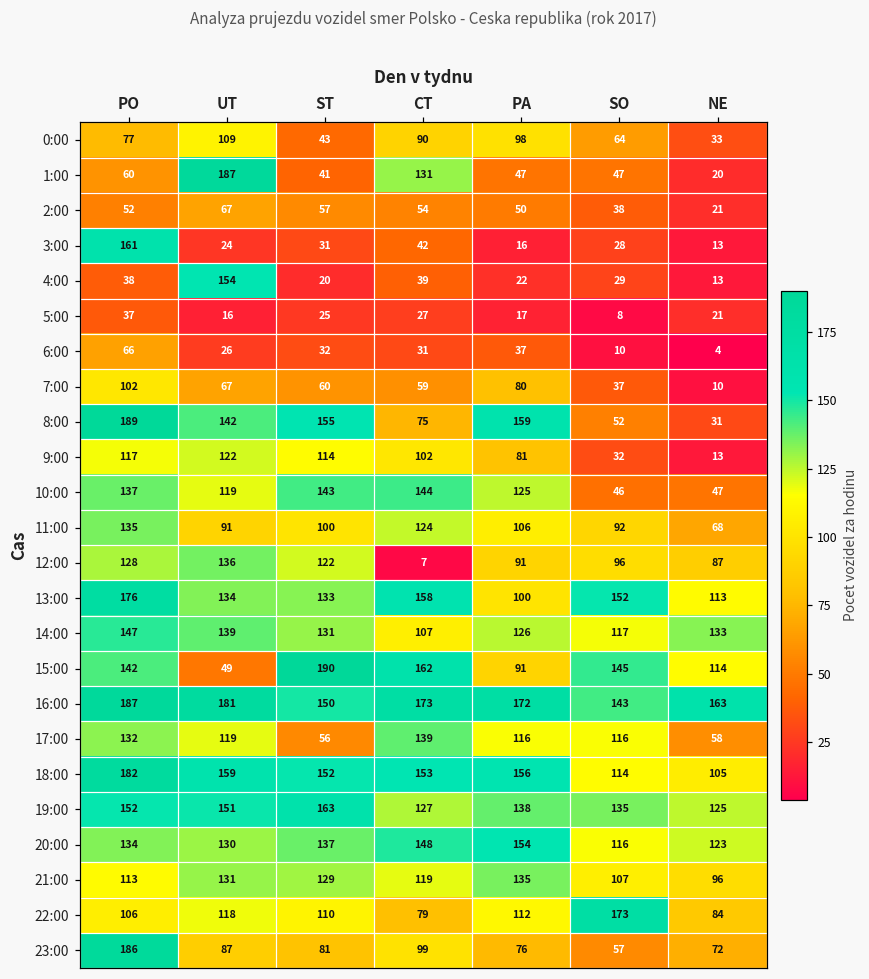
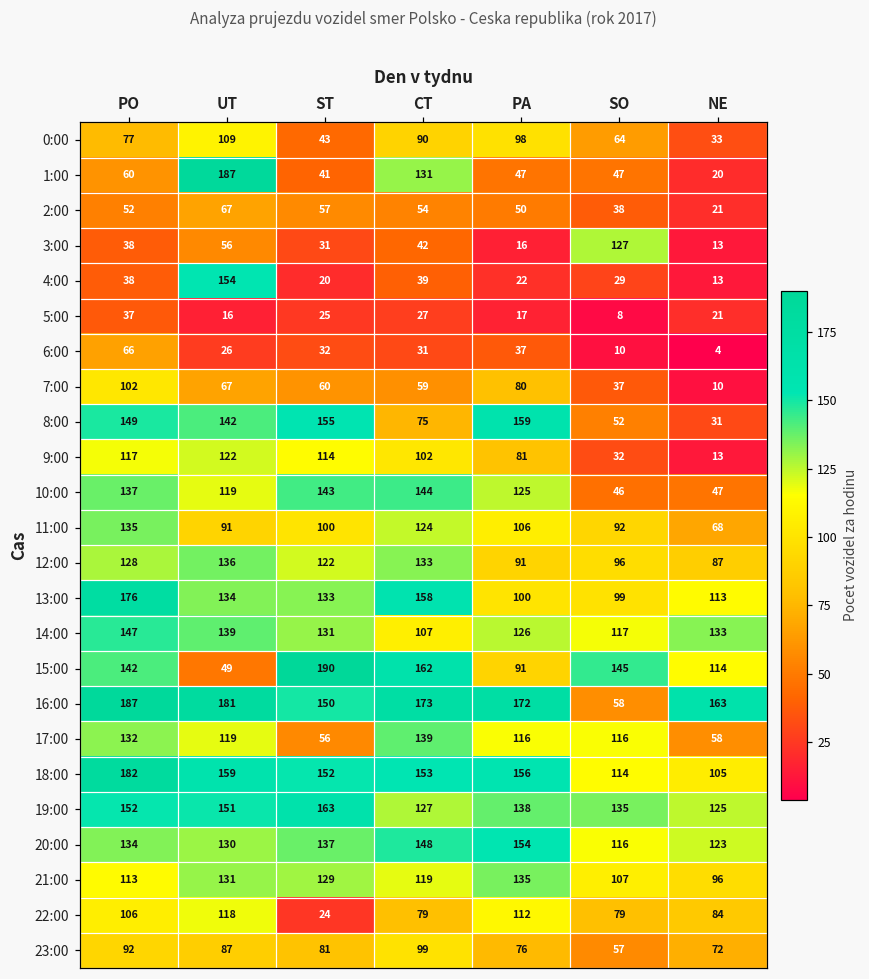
3:00, PO: 161 -> 38
3:00, UT: 24 -> 56
3:00, SO: 28 -> 127
8:00, PO: 189 -> 149
12:00, CT: 7 -> 133
13:00, SO: 152 -> 99
16:00, SO: 143 -> 58
22:00, ST: 110 -> 24
22:00, SO: 173 -> 79
23:00, PO: 186 -> 92
